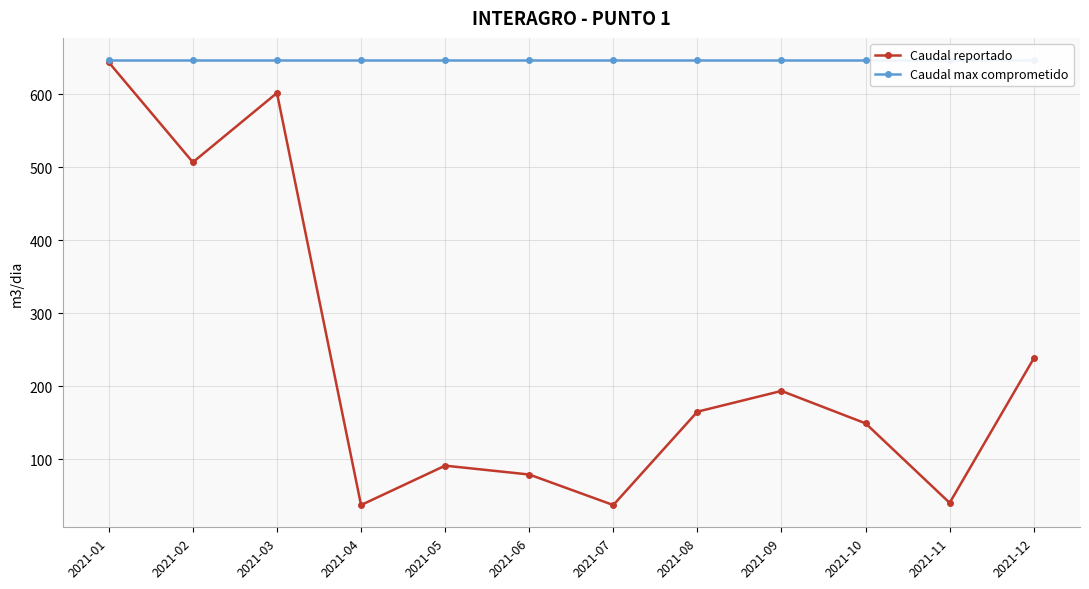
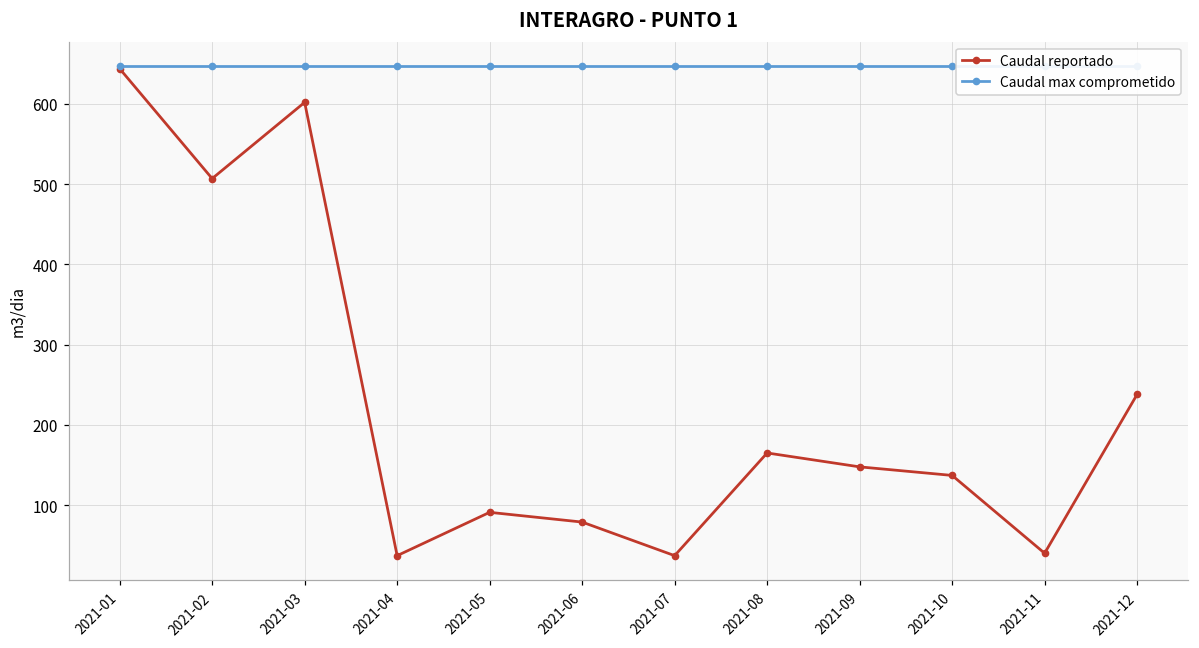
Caudal reportado, 2021-09: 190 -> 150
Caudal reportado, 2021-10: 150 -> 140
